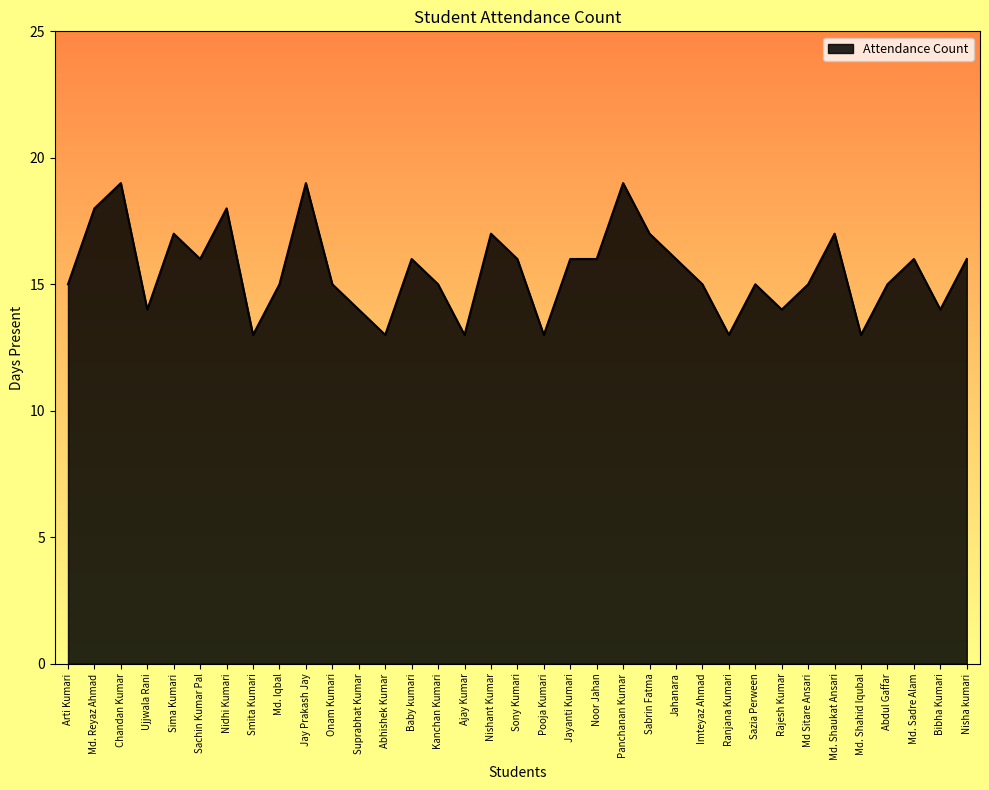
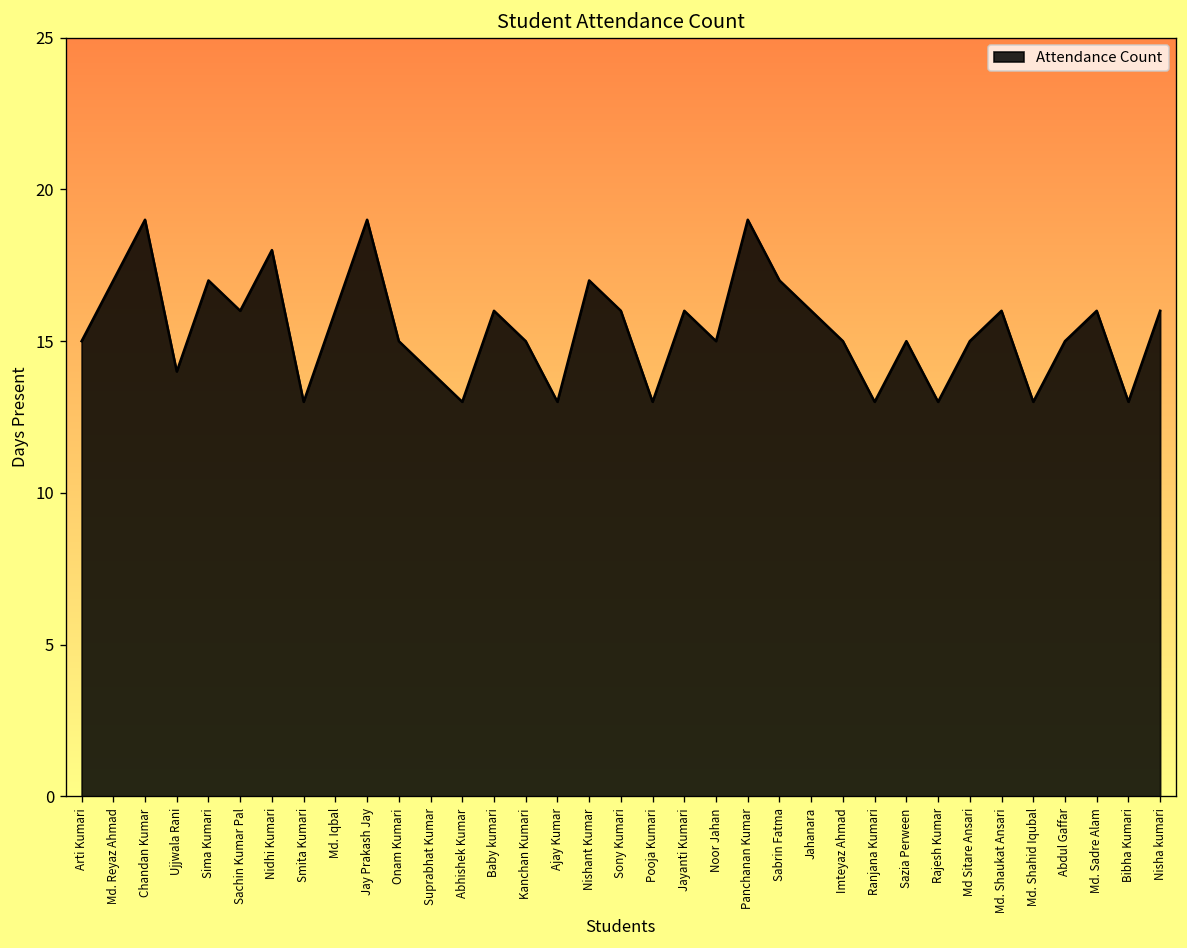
Md. Reyaz Ahmad: 18 -> 17
Md. Iqbal: 15 -> 16
Noor Jahan: 16 -> 15
Rajesh Kumar: 14 -> 13
Md. Shaukat Ansari: 17 -> 16
Bibha Kumari: 14 -> 13
